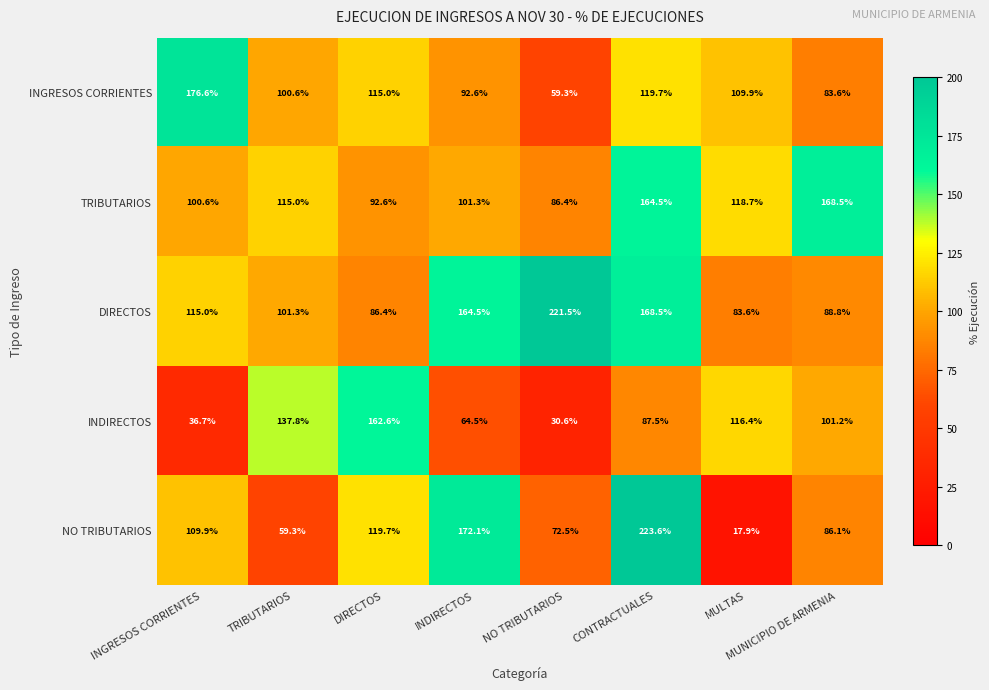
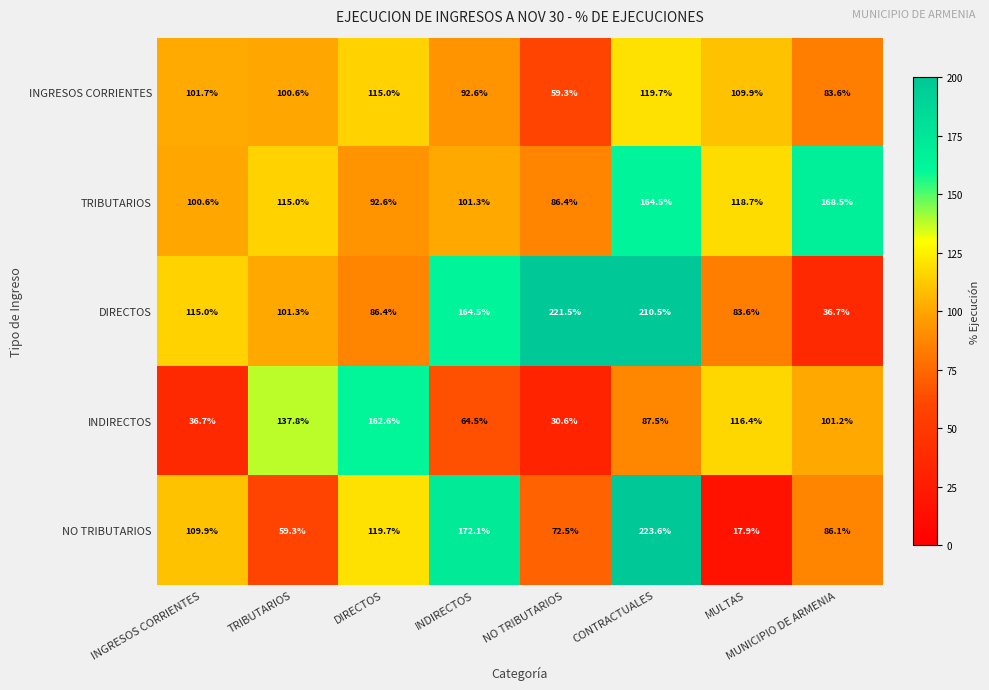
INGRESOS CORRIENTES, INGRESOS CORRIENTES: 176.6% -> 101.7%
DIRECTOS, CONTRACTUALES: 168.5% -> 210.5%
DIRECTOS, MUNICIPIO DE ARMENIA: 88.8% -> 36.7%
